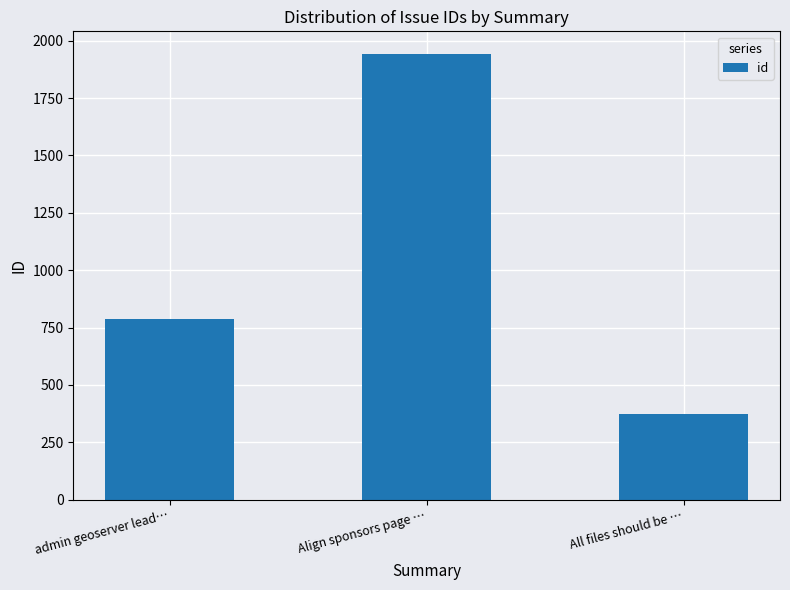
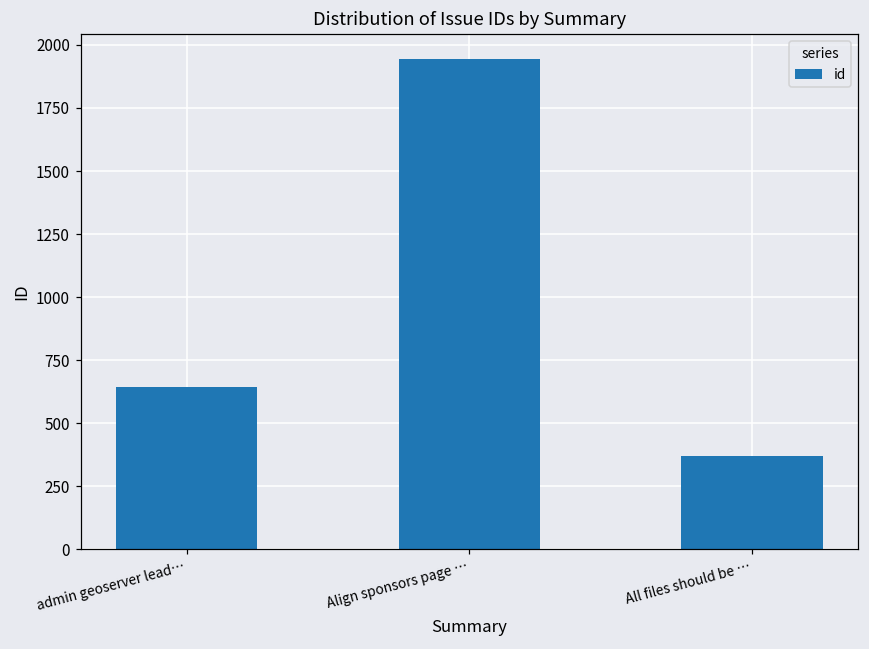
admin geoserver lead…: 790 -> 640
